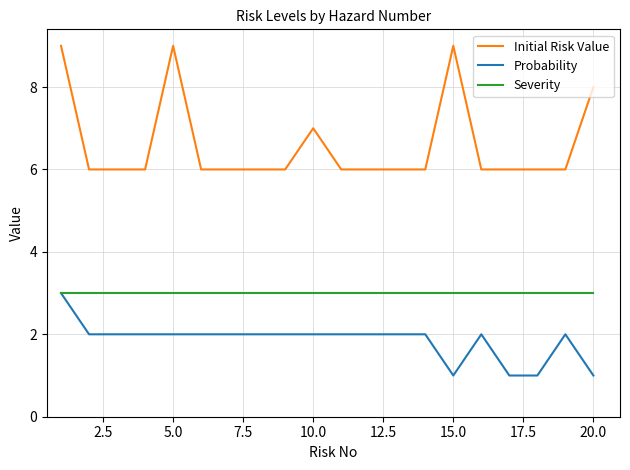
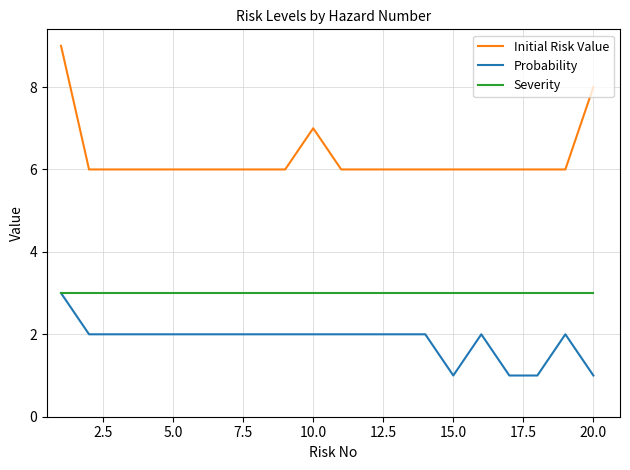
Initial Risk Value, 5.0: 9 -> 6
Initial Risk Value, 15.0: 9 -> 6
